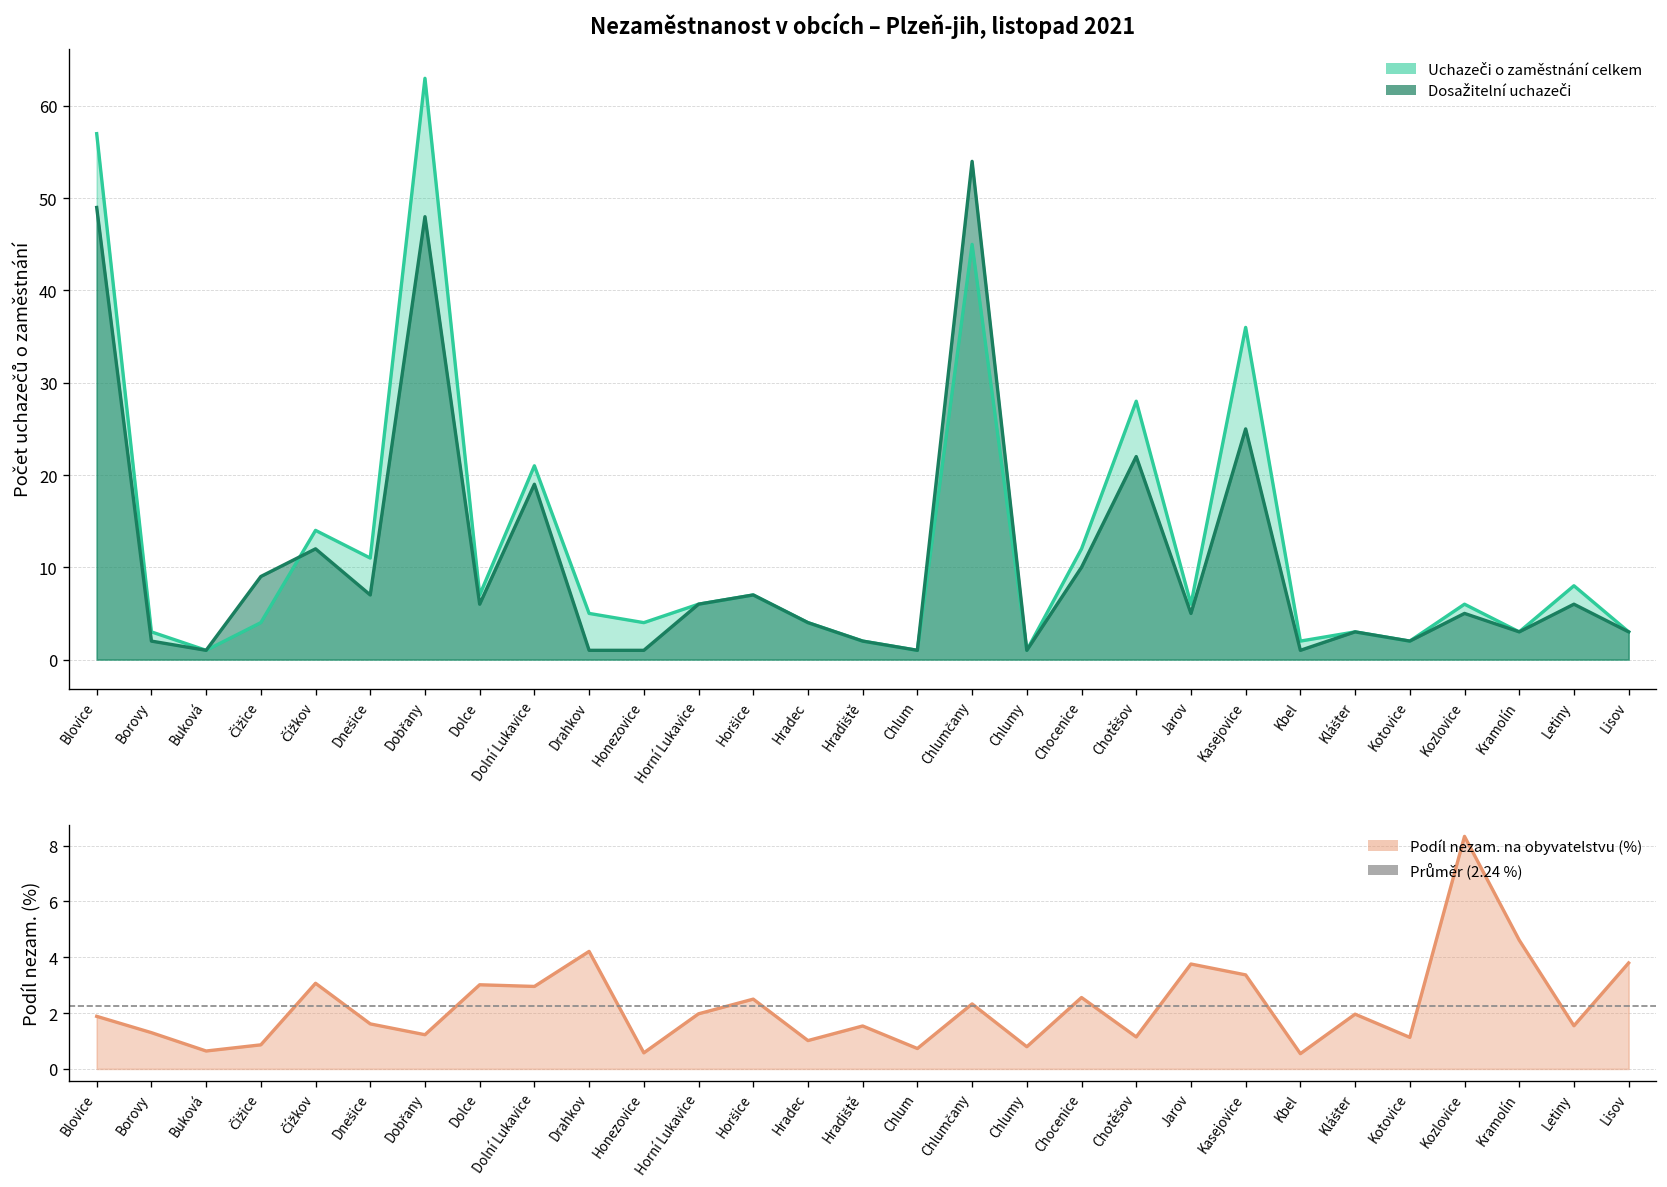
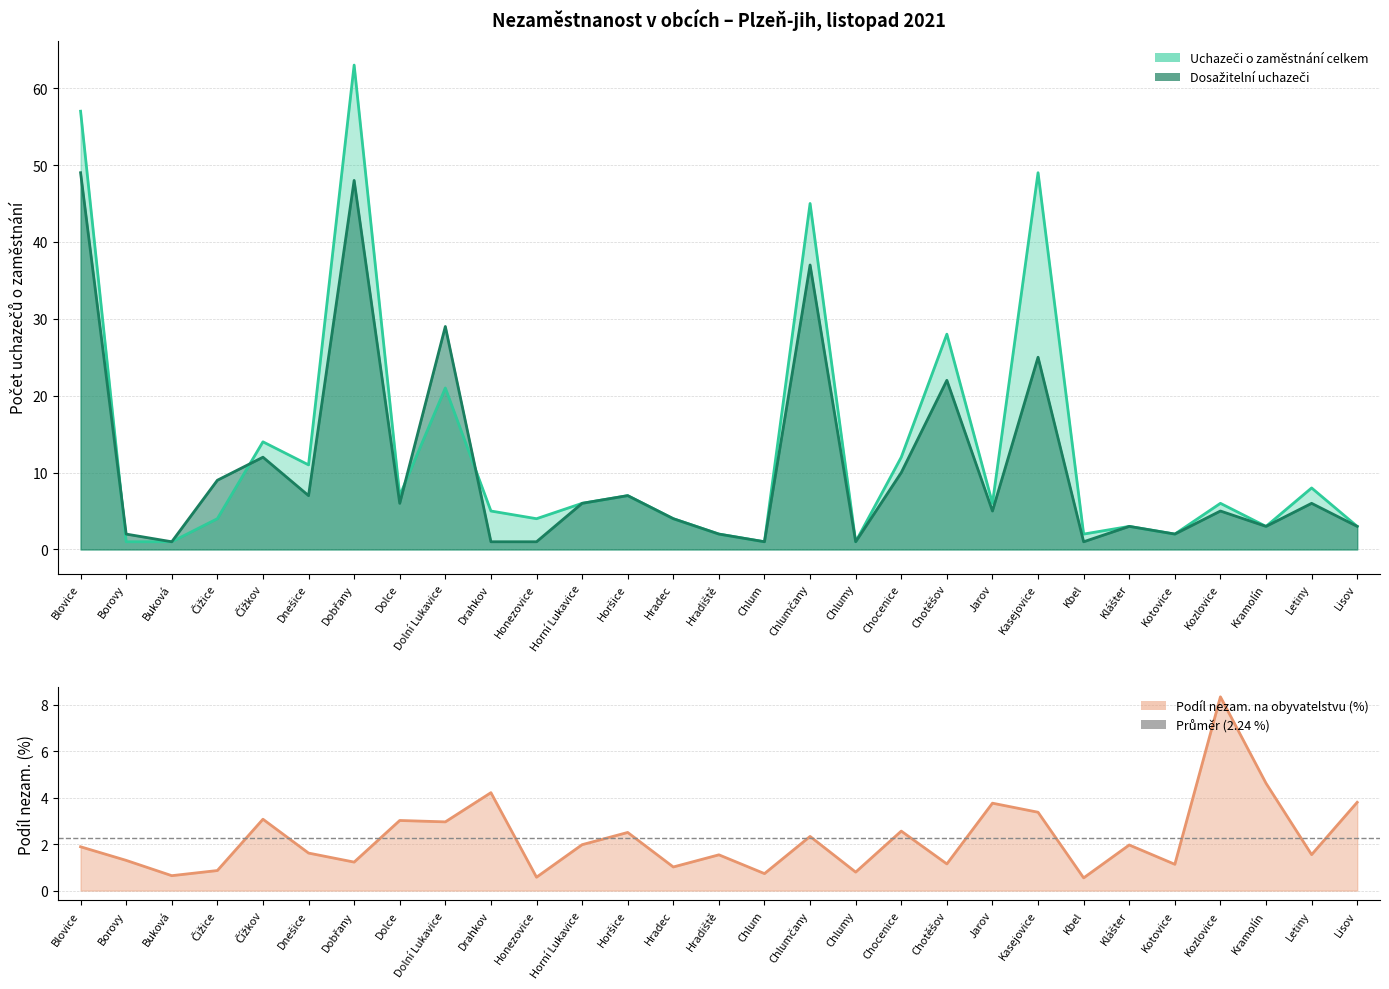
Nezaměstnanost v obcích – Plzeň-jih, listopad 2021, Uchazeči o zaměstnání celkem, Borovy: 3 -> 1
Nezaměstnanost v obcích – Plzeň-jih, listopad 2021, Dosažitelní uchazeči, Dolní Lukavice: 19 -> 29
Nezaměstnanost v obcích – Plzeň-jih, listopad 2021, Dosažitelní uchazeči, Chlumčany: 54 -> 37
Nezaměstnanost v obcích – Plzeň-jih, listopad 2021, Uchazeči o zaměstnání celkem, Kasejovice: 36 -> 49
